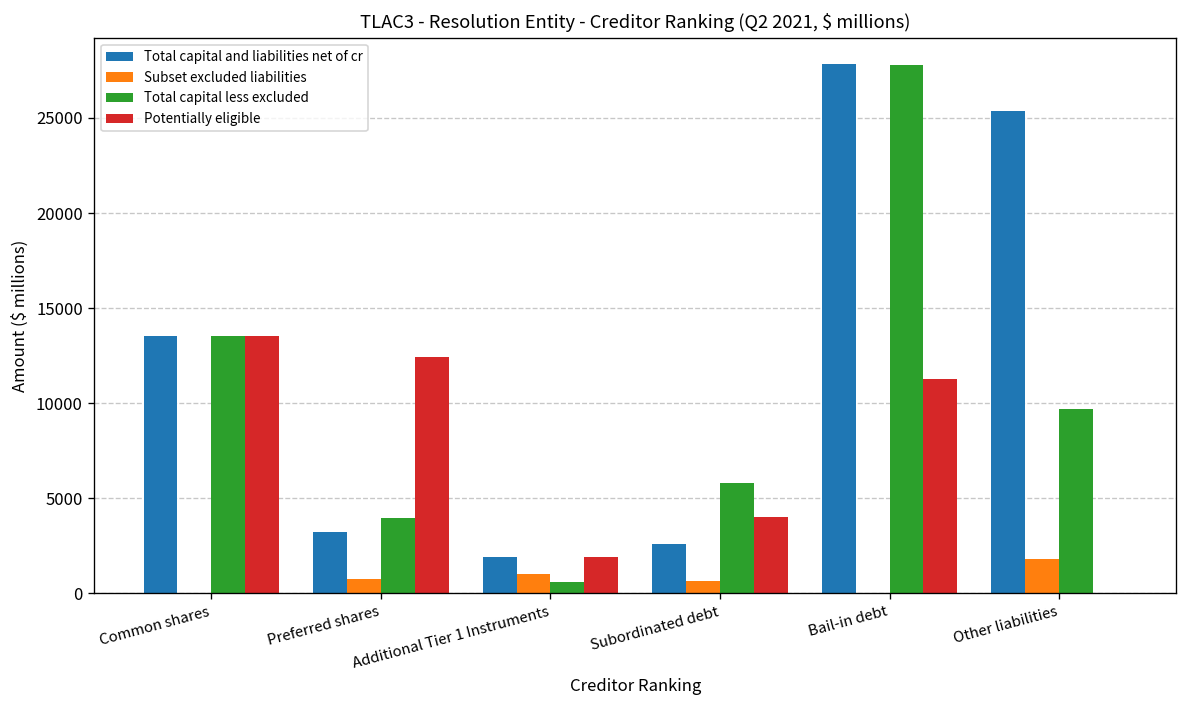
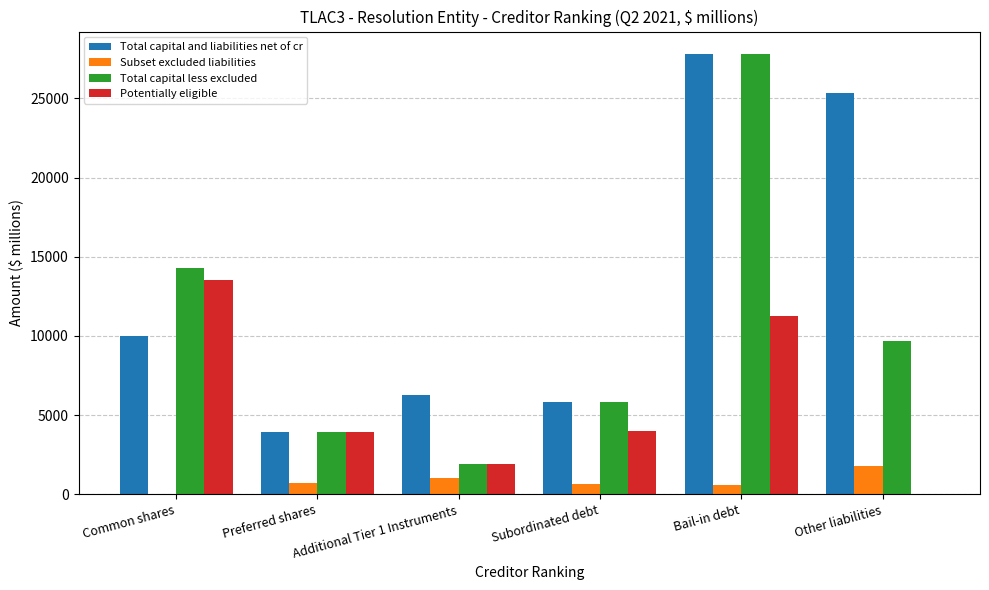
Total capital and liabilities net of cr, Common shares: 13500 -> 10000
Total capital less excluded, Common shares: 13500 -> 14300
Total capital and liabilities net of cr, Preferred shares: 3200 -> 3900
Potentially eligible, Preferred shares: 12400 -> 3900
Total capital and liabilities net of cr, Additional Tier 1 Instruments: 1900 -> 6300
Total capital less excluded, Additional Tier 1 Instruments: 600 -> 1900
Total capital and liabilities net of cr, Subordinated debt: 2600 -> 5800
Subset excluded liabilities, Bail-in debt: 0 -> 600
